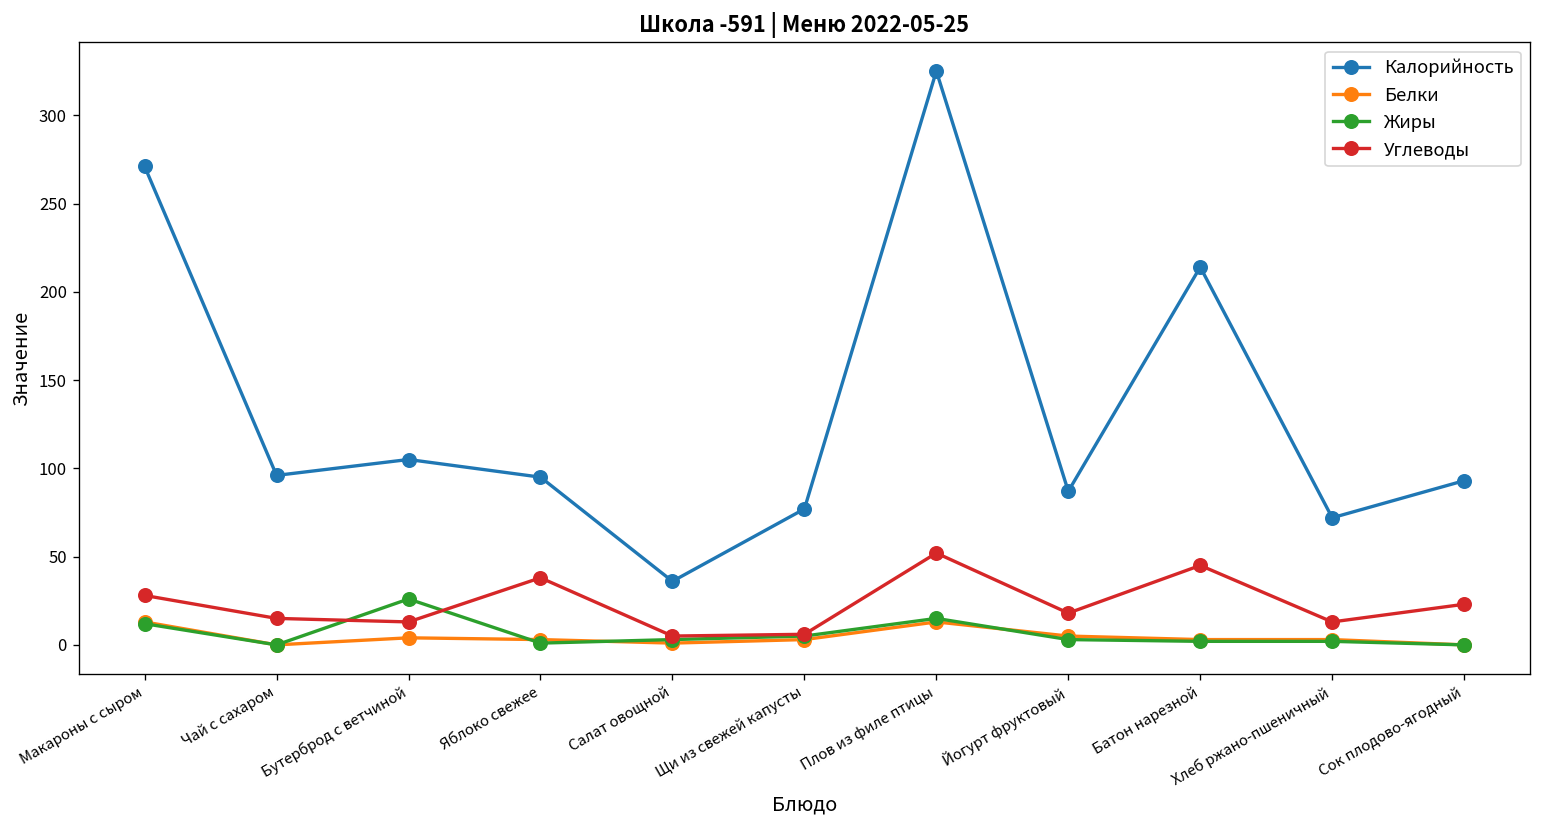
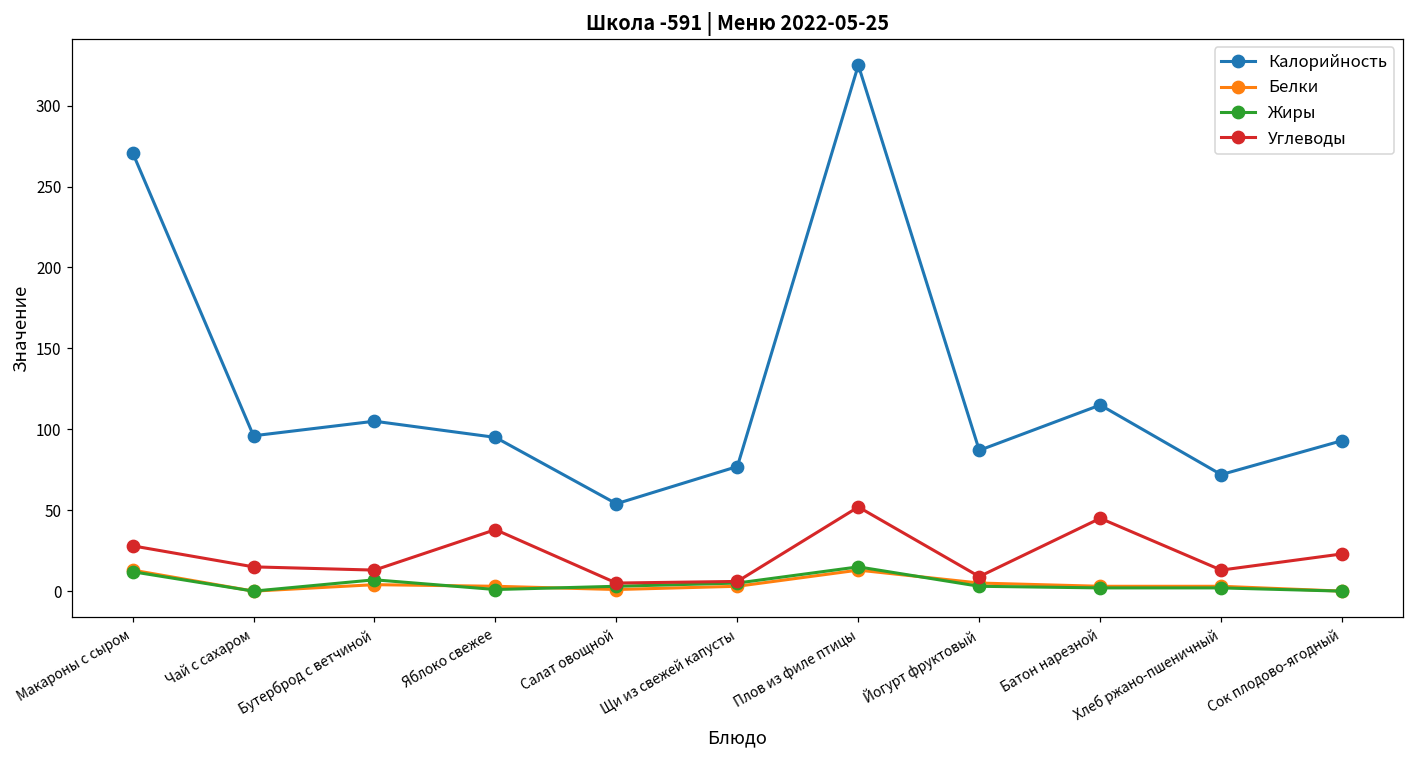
Жиры, Бутерброд с ветчиной: 26 -> 7
Калорийность, Салат овощной: 36 -> 54
Углеводы, Йогурт фруктовый: 18 -> 9
Калорийность, Батон нарезной: 214 -> 115
